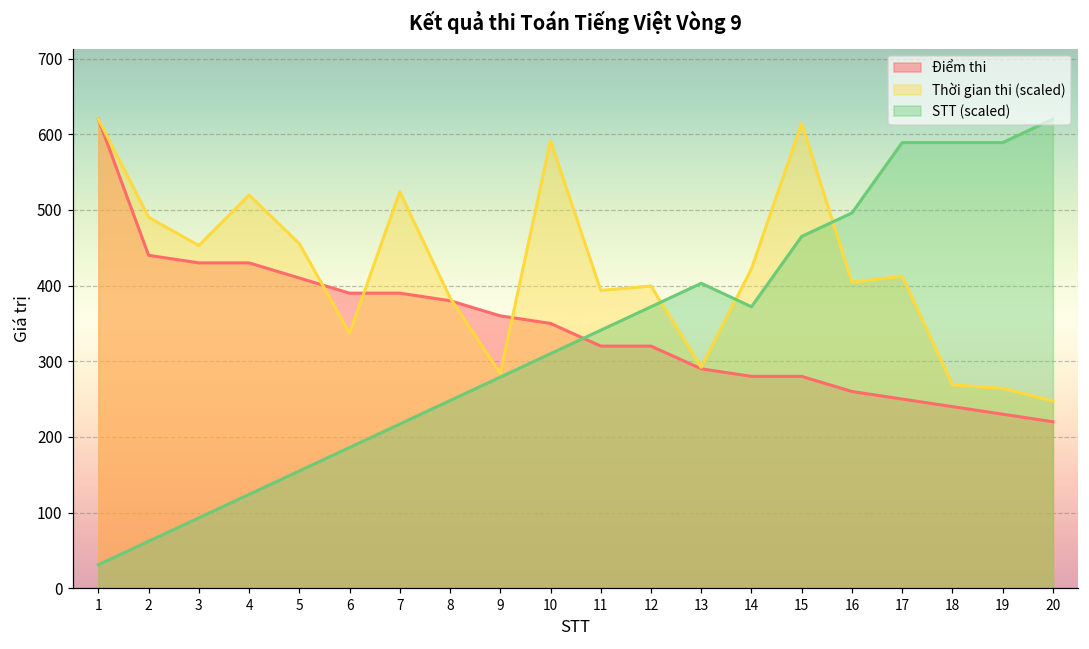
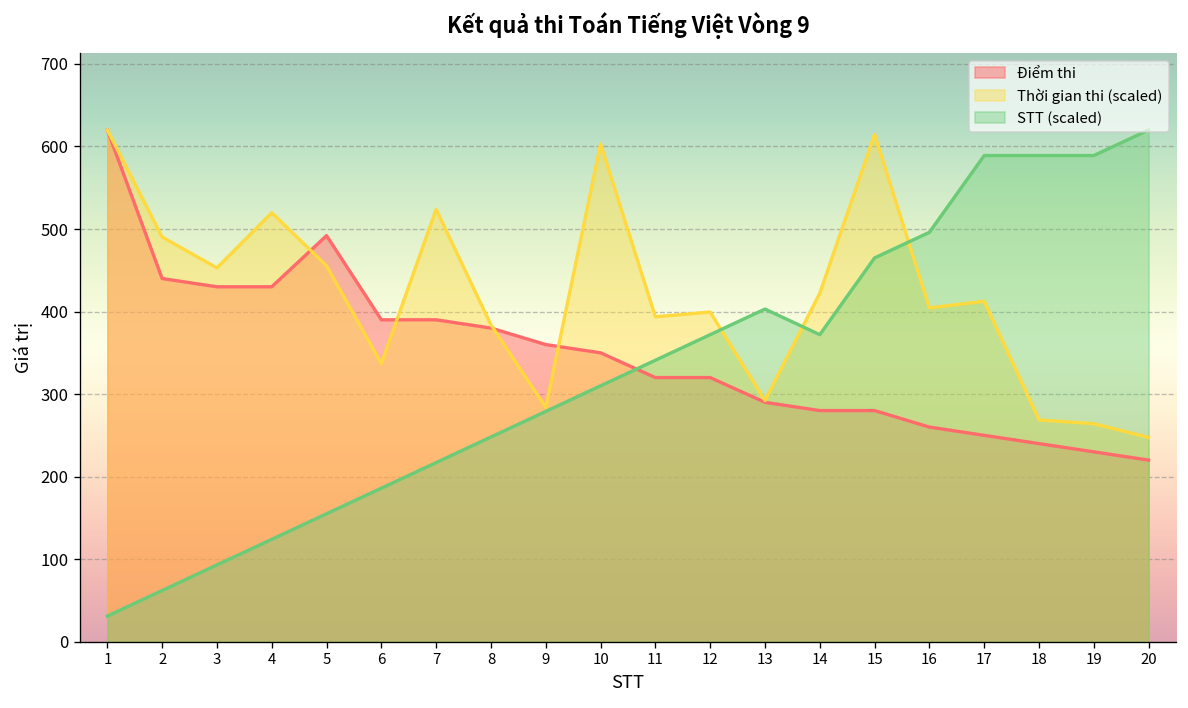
Điểm thi, 5: 410 -> 490
Thời gian thi (scaled), 10: 590 -> 600
